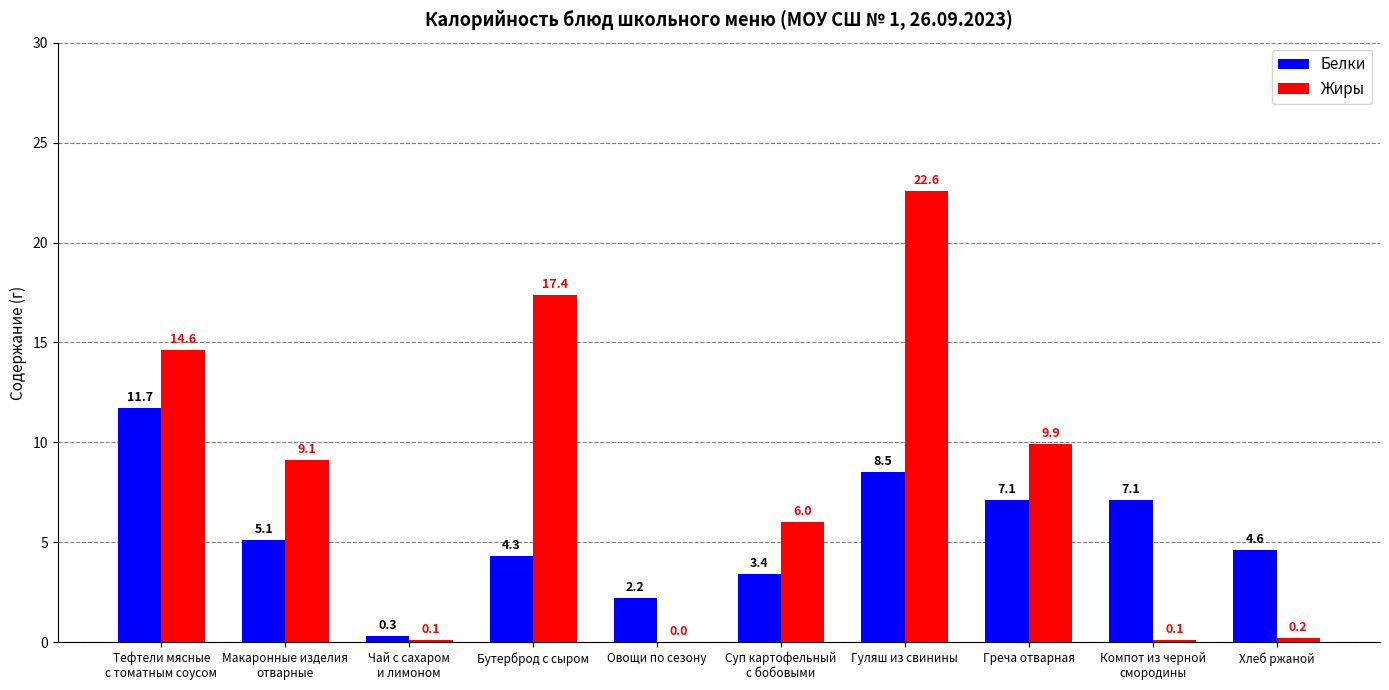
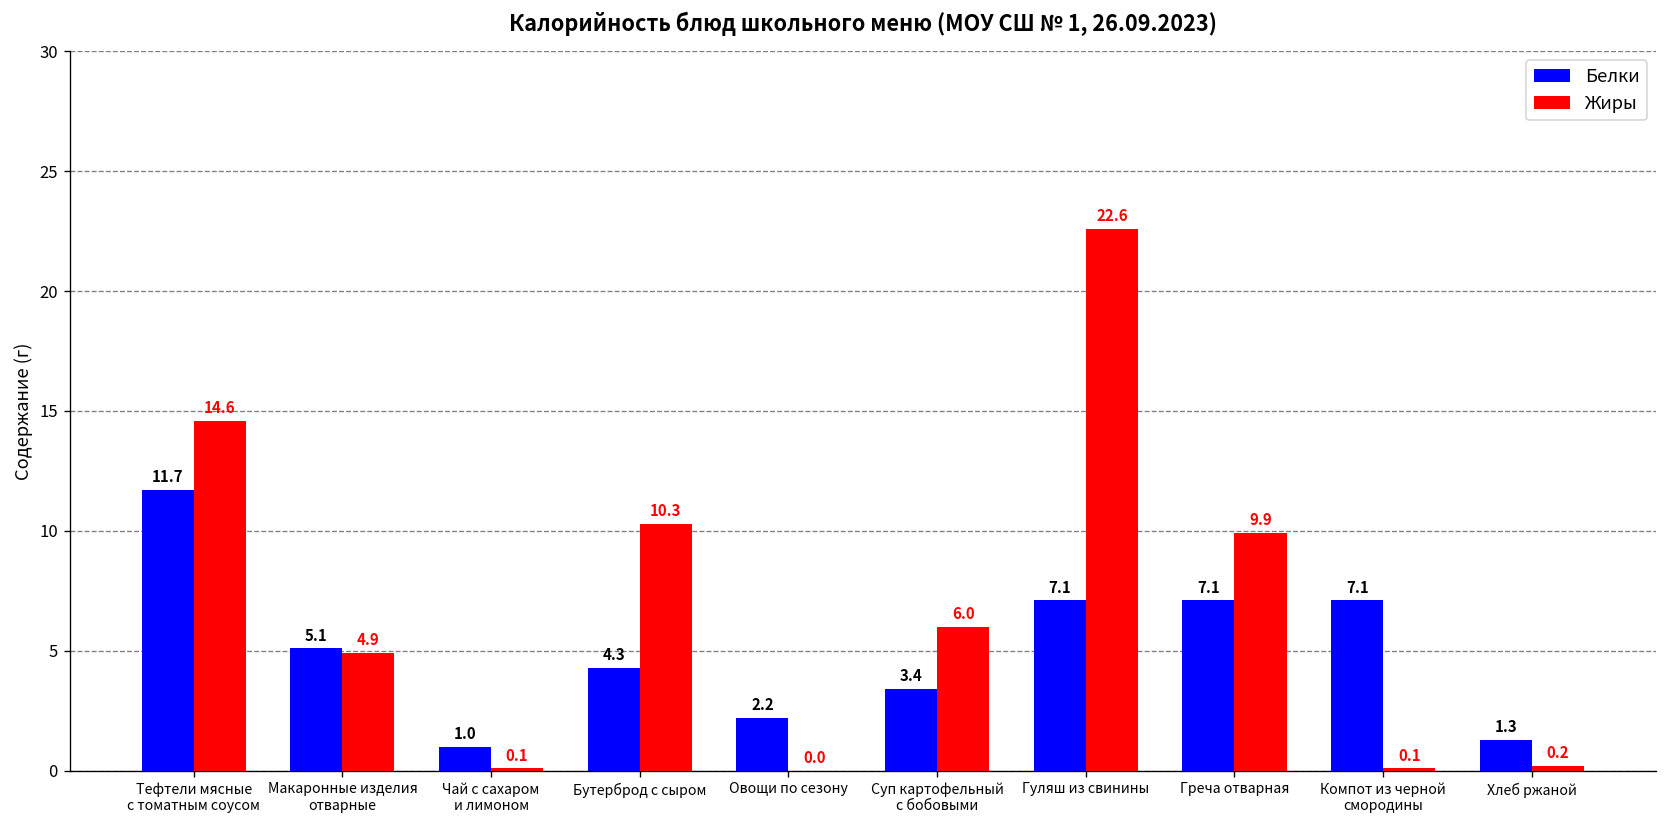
Жиры, Макаронные изделия отварные: 9.1 -> 4.9
Белки, Чай с сахаром и лимоном: 0.3 -> 1.0
Жиры, Бутерброд с сыром: 17.4 -> 10.3
Белки, Гуляш из свинины: 8.5 -> 7.1
Белки, Хлеб ржаной: 4.6 -> 1.3
